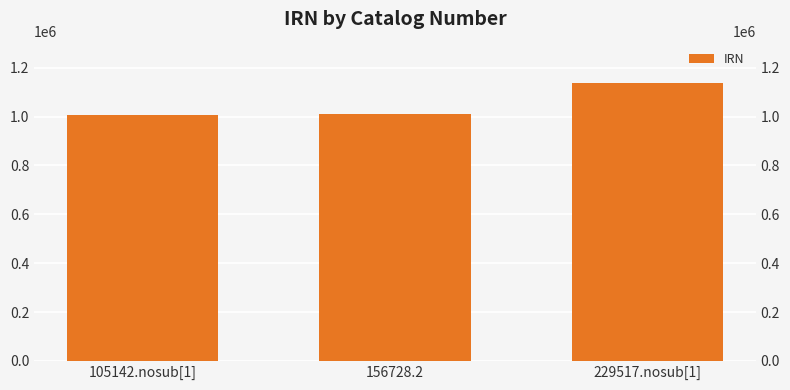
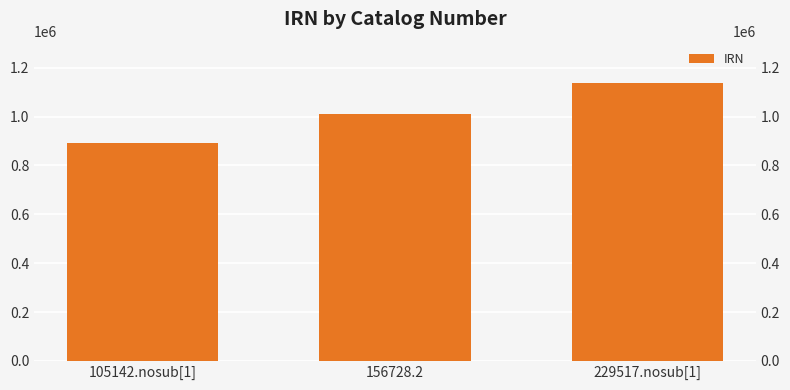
105142.nosub[1]: 1010000 -> 890000
